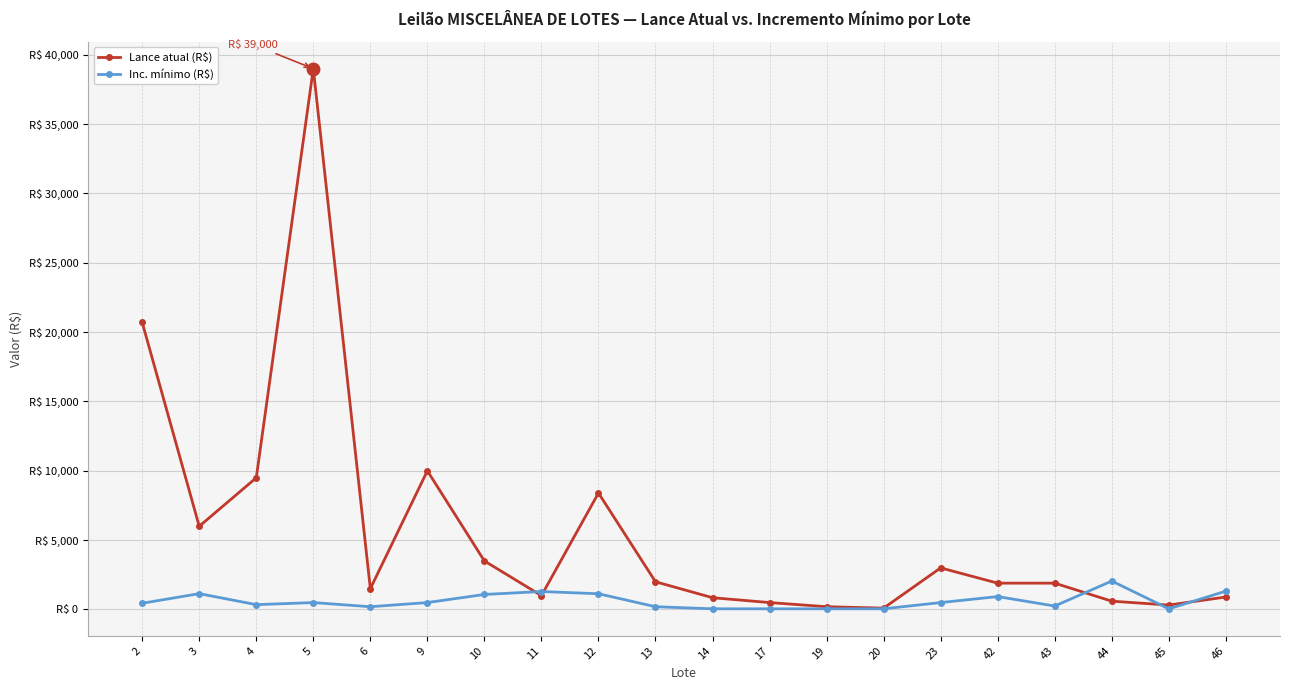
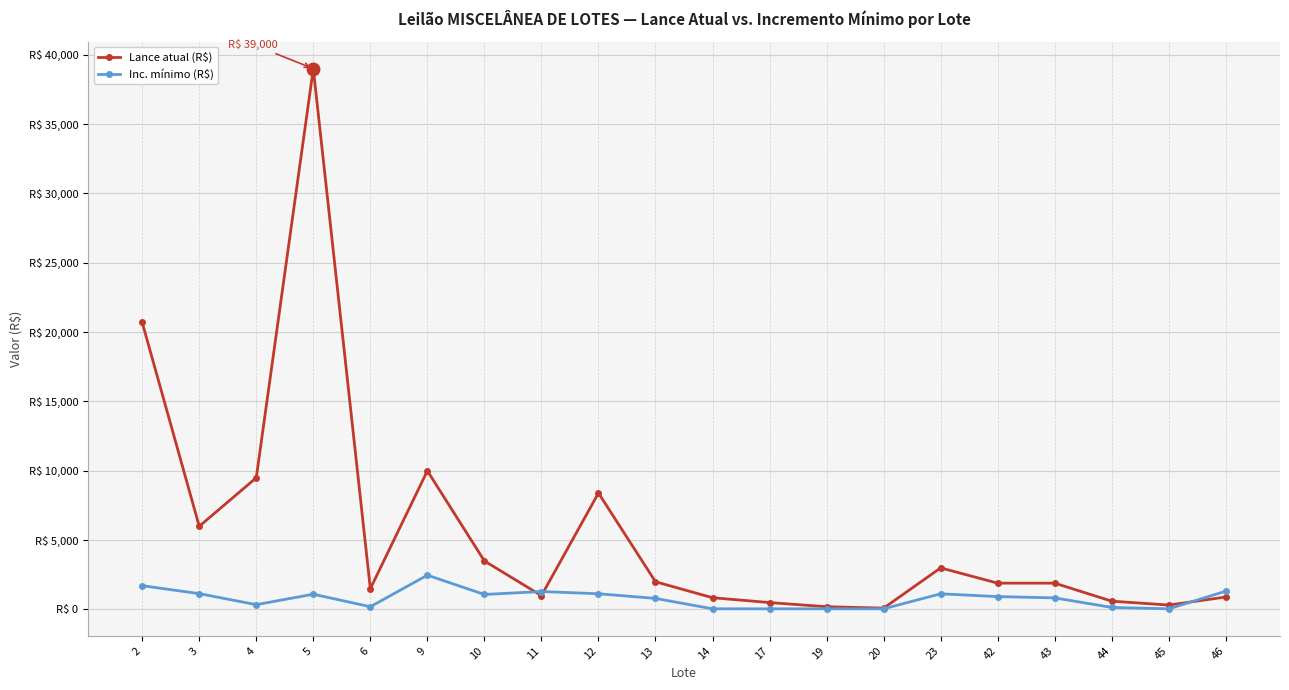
Inc. mínimo (R$), 2: R$ 500 -> R$ 1,700
Inc. mínimo (R$), 5: R$ 500 -> R$ 1,100
Inc. mínimo (R$), 9: R$ 500 -> R$ 2,500
Inc. mínimo (R$), 13: R$ 200 -> R$ 800
Inc. mínimo (R$), 23: R$ 500 -> R$ 1,100
Inc. mínimo (R$), 43: R$ 300 -> R$ 800
Inc. mínimo (R$), 44: R$ 2,100 -> R$ 200
